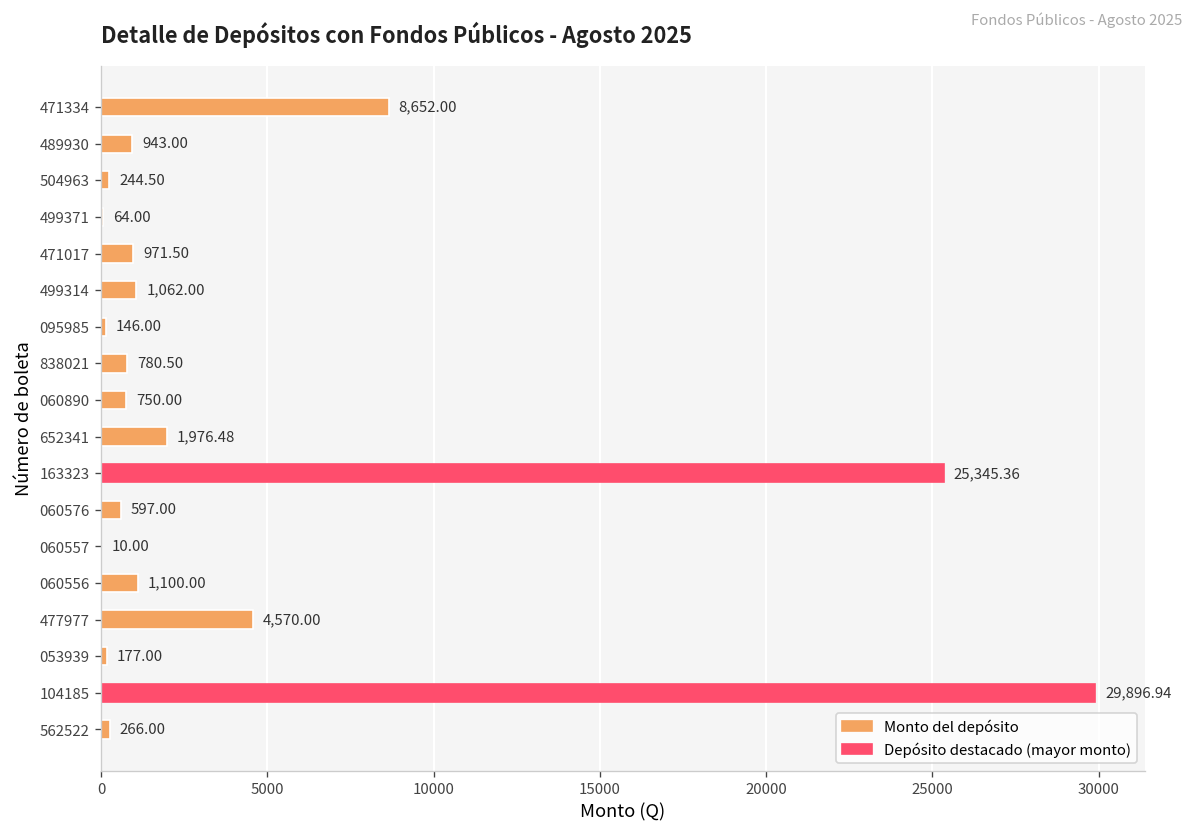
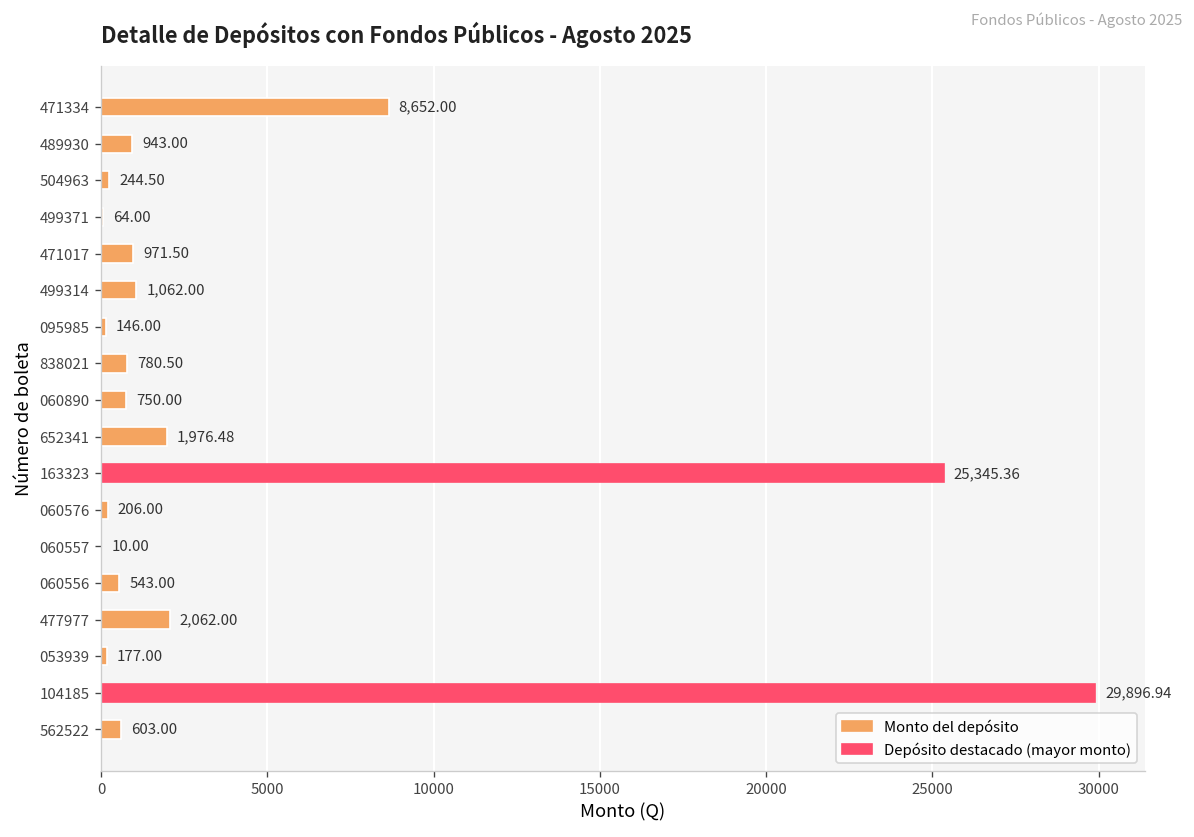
060576: 597.00 -> 206.00
060556: 1,100.00 -> 543.00
477977: 4,570.00 -> 2,062.00
562522: 266.00 -> 603.00
